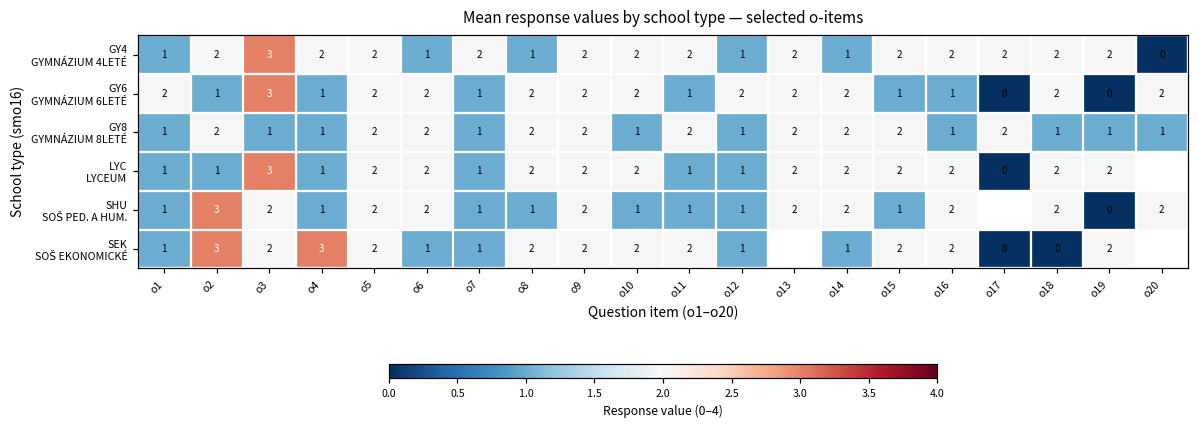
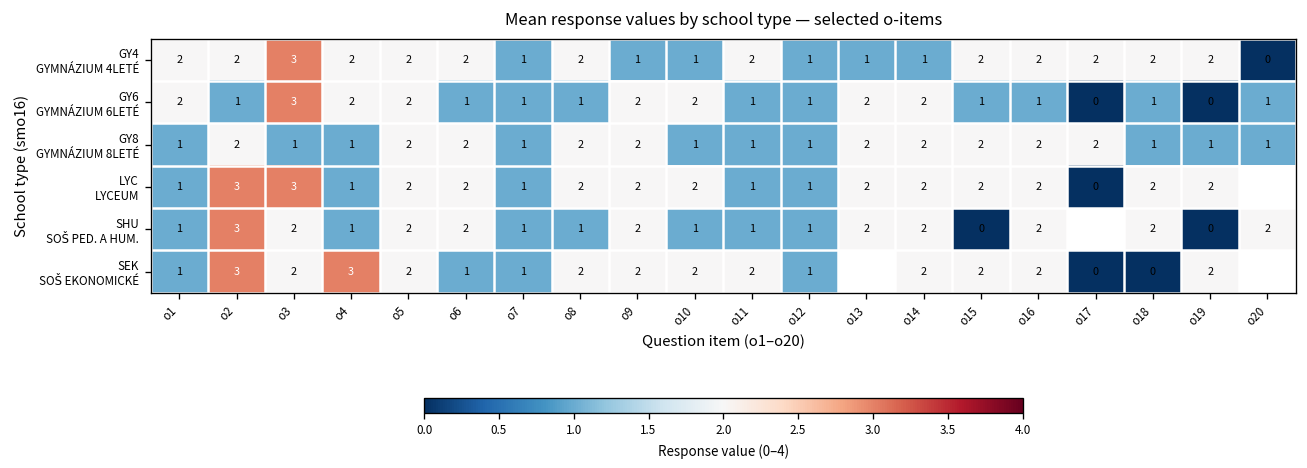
GY4 GYMNÁZIUM 4LETÉ, o1: 1 -> 2
GY4 GYMNÁZIUM 4LETÉ, o6: 1 -> 2
GY4 GYMNÁZIUM 4LETÉ, o7: 2 -> 1
GY4 GYMNÁZIUM 4LETÉ, o8: 1 -> 2
GY4 GYMNÁZIUM 4LETÉ, o9: 2 -> 1
GY4 GYMNÁZIUM 4LETÉ, o10: 2 -> 1
GY4 GYMNÁZIUM 4LETÉ, o13: 2 -> 1
GY6 GYMNÁZIUM 6LETÉ, o4: 1 -> 2
GY6 GYMNÁZIUM 6LETÉ, o6: 2 -> 1
GY6 GYMNÁZIUM 6LETÉ, o8: 2 -> 1
GY6 GYMNÁZIUM 6LETÉ, o12: 2 -> 1
GY6 GYMNÁZIUM 6LETÉ, o18: 2 -> 1
GY6 GYMNÁZIUM 6LETÉ, o20: 2 -> 1
GY8 GYMNÁZIUM 8LETÉ, o11: 2 -> 1
GY8 GYMNÁZIUM 8LETÉ, o16: 1 -> 2
LYC LYCEUM, o2: 1 -> 3
SHU SOŠ PED. A HUM., o15: 1 -> 0
SEK SOŠ EKONOMICKÉ, o14: 1 -> 2
